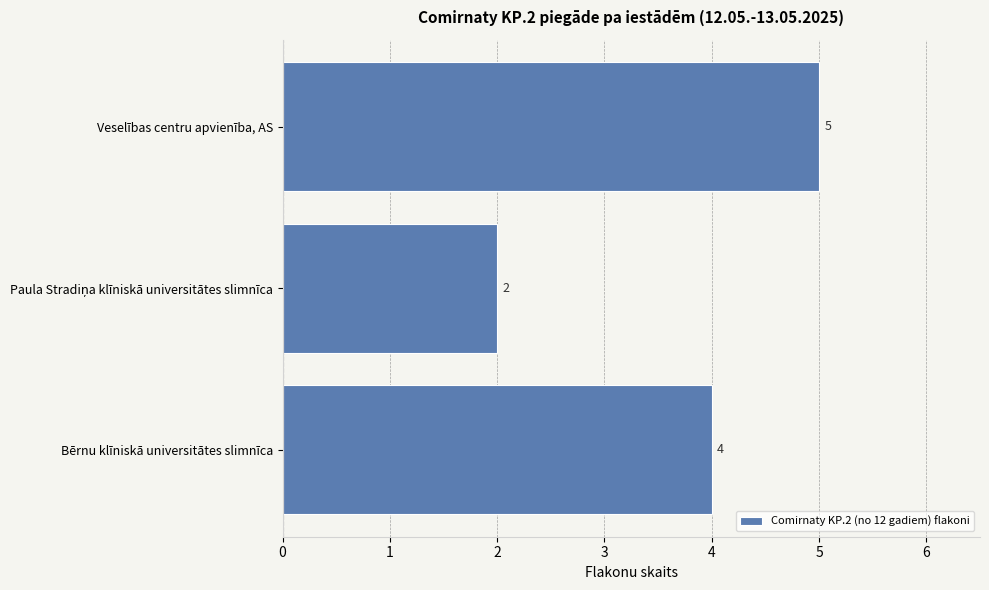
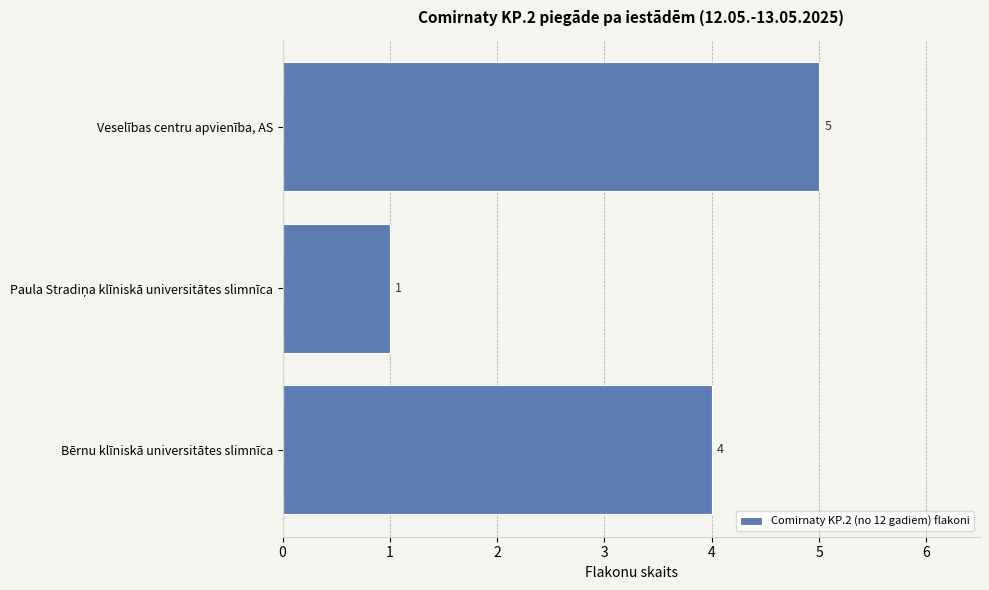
Paula Stradiņa klīniskā universitātes slimnīca: 2 -> 1
